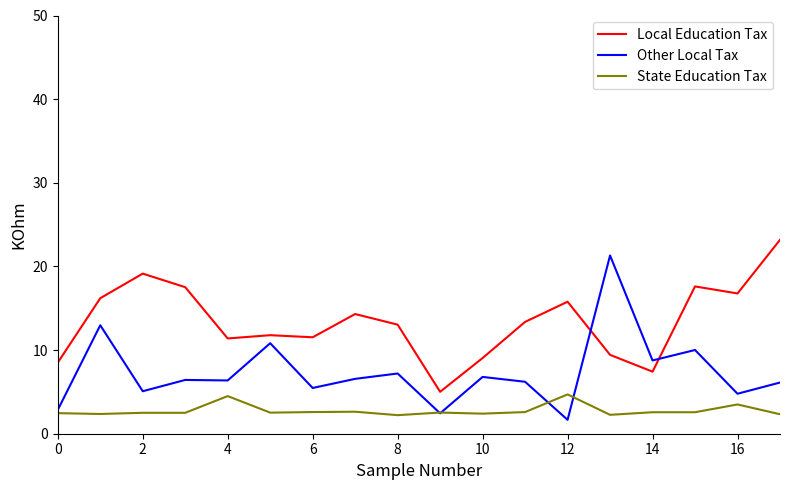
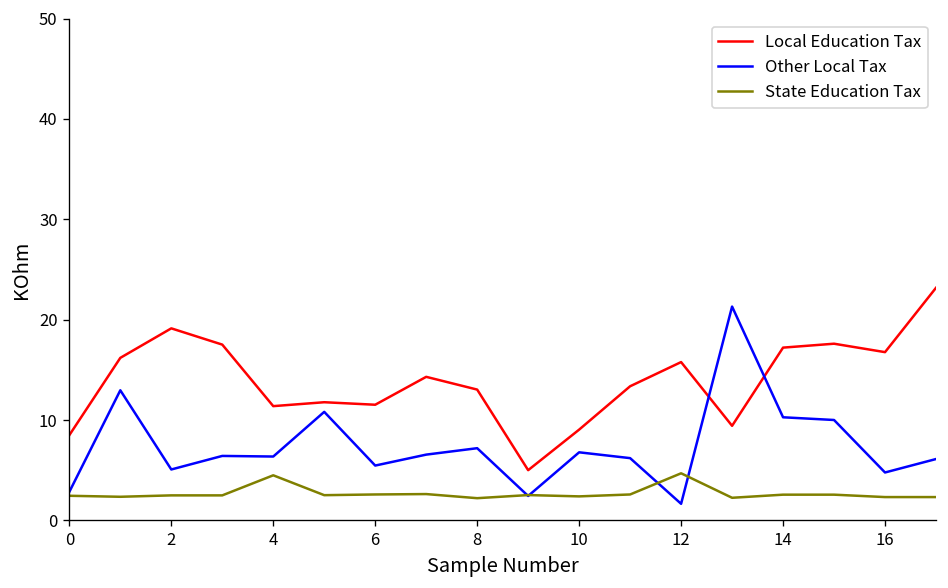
Local Education Tax, 14: 7 -> 17
Other Local Tax, 14: 9 -> 10
State Education Tax, 16: 4 -> 2
